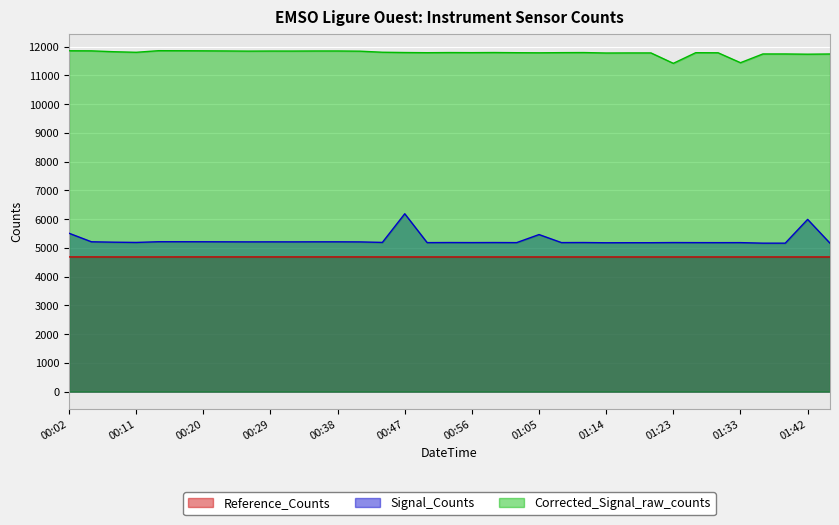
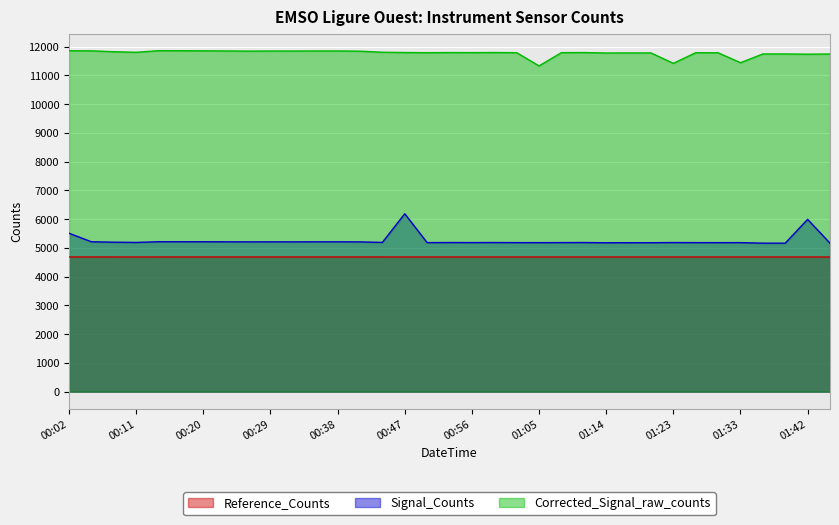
Signal_Counts, 01:05: 5500 -> 5200
Corrected_Signal_raw_counts, 01:05: 11800 -> 11300
